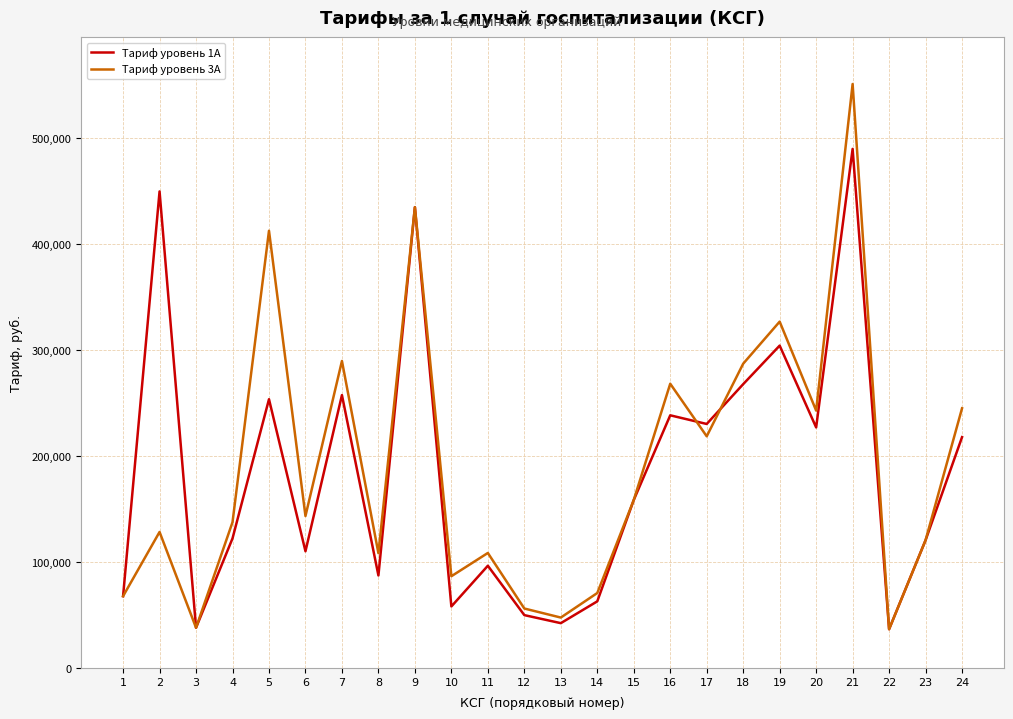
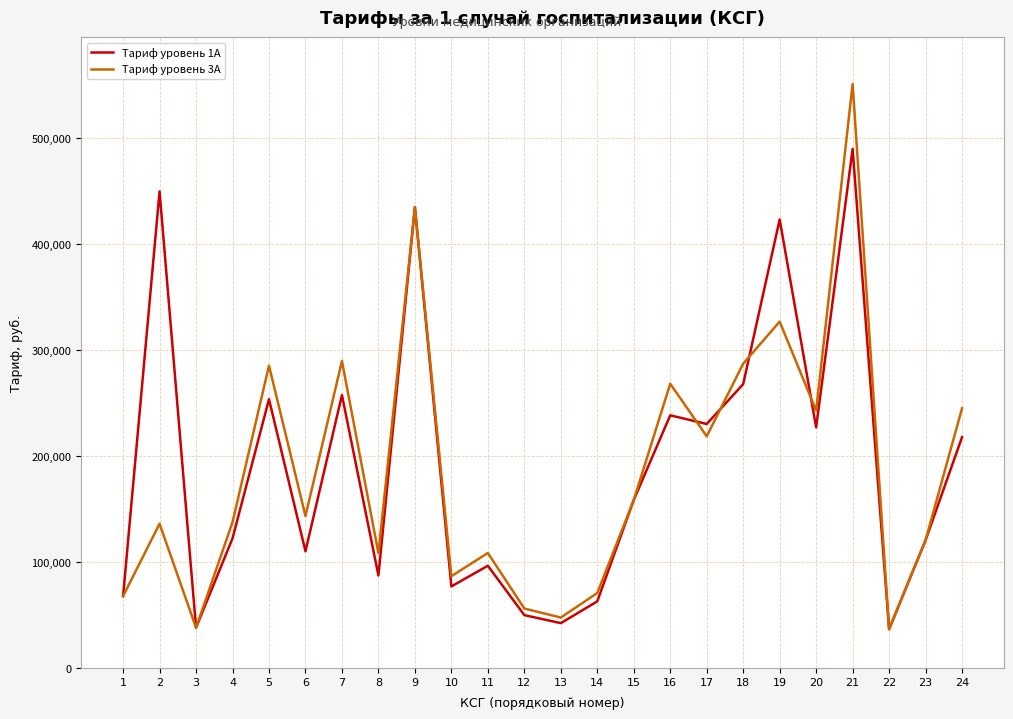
Тариф уровень 3А, 2: 128,000 -> 136,000
Тариф уровень 3А, 5: 413,000 -> 285,000
Тариф уровень 1А, 10: 58,000 -> 77,000
Тариф уровень 1А, 19: 304,000 -> 423,000
